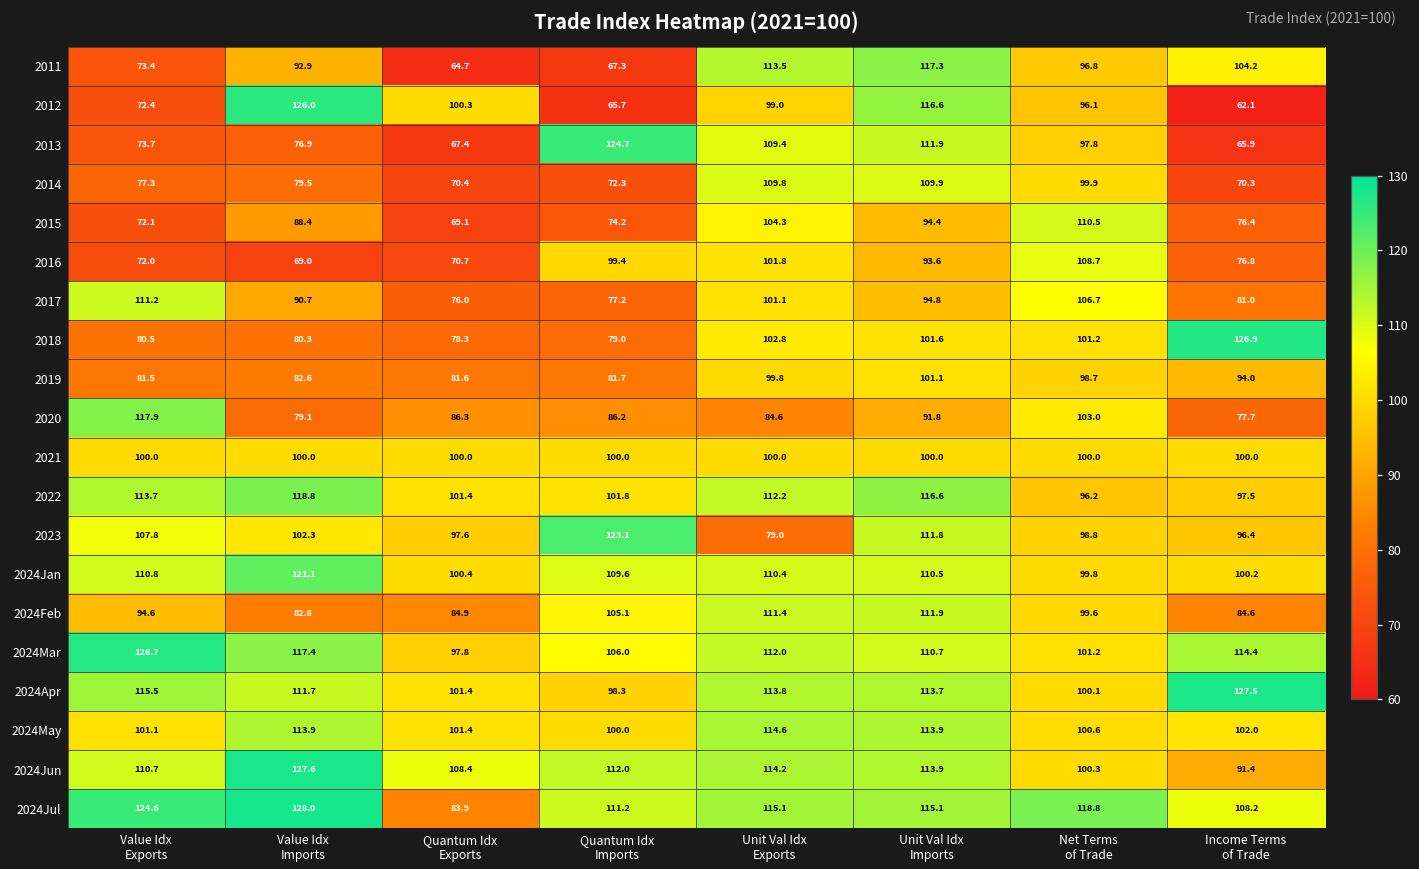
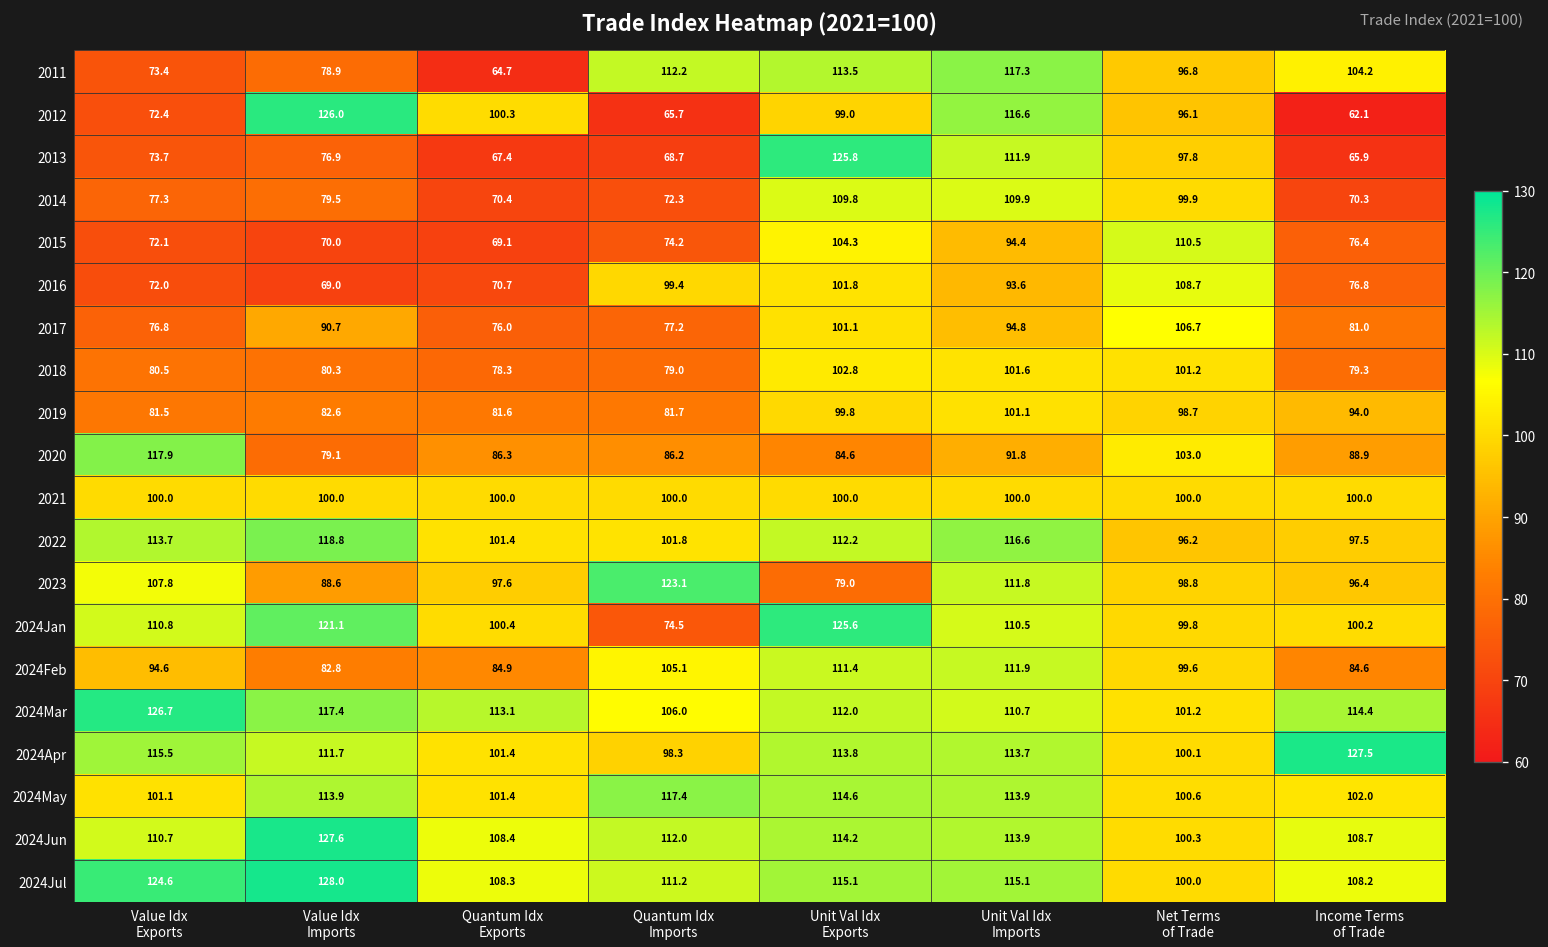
2011, Value Idx Imports: 92.9 -> 78.9
2011, Quantum Idx Imports: 67.3 -> 112.2
2013, Quantum Idx Imports: 124.7 -> 68.7
2013, Unit Val Idx Exports: 109.4 -> 125.8
2015, Value Idx Imports: 88.4 -> 70.0
2017, Value Idx Exports: 111.2 -> 76.8
2018, Income Terms of Trade: 126.9 -> 79.3
2020, Income Terms of Trade: 77.7 -> 88.9
2023, Value Idx Imports: 102.3 -> 88.6
2024Jan, Quantum Idx Imports: 109.6 -> 74.5
2024Jan, Unit Val Idx Exports: 110.4 -> 125.6
2024Mar, Quantum Idx Exports: 97.8 -> 113.1
2024May, Quantum Idx Imports: 100.0 -> 117.4
2024Jun, Income Terms of Trade: 91.4 -> 108.7
2024Jul, Quantum Idx Exports: 83.9 -> 108.3
2024Jul, Net Terms of Trade: 118.8 -> 100.0
